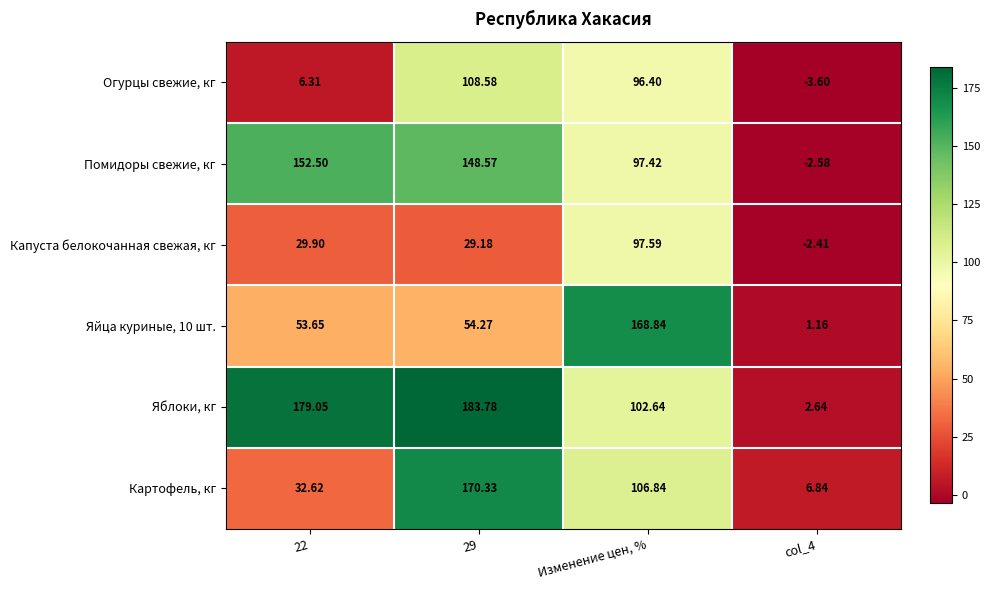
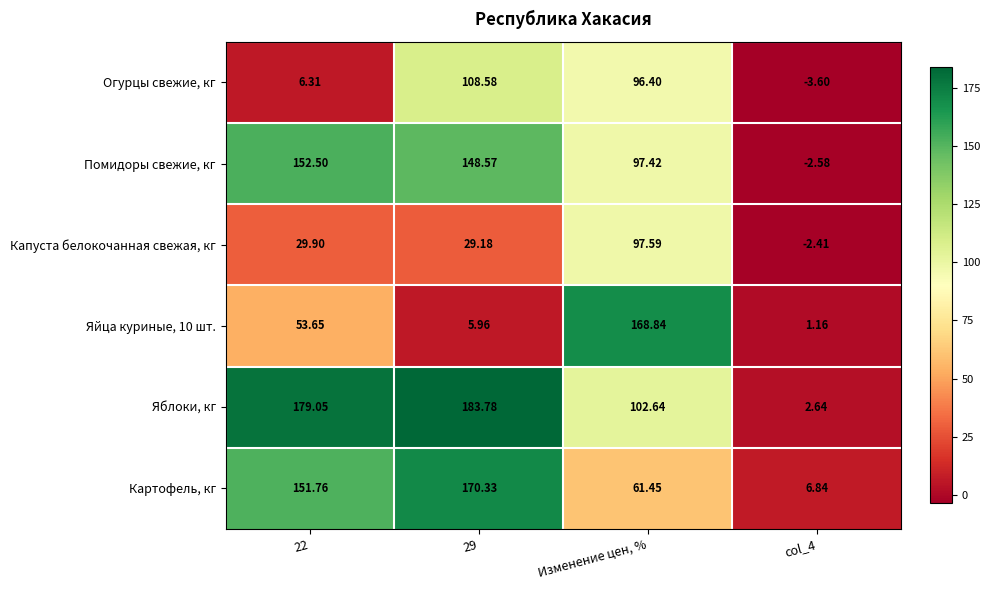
Яйца куриные, 10 шт., 29: 54.27 -> 5.96
Картофель, кг, 22: 32.62 -> 151.76
Картофель, кг, Изменение цен, %: 106.84 -> 61.45
